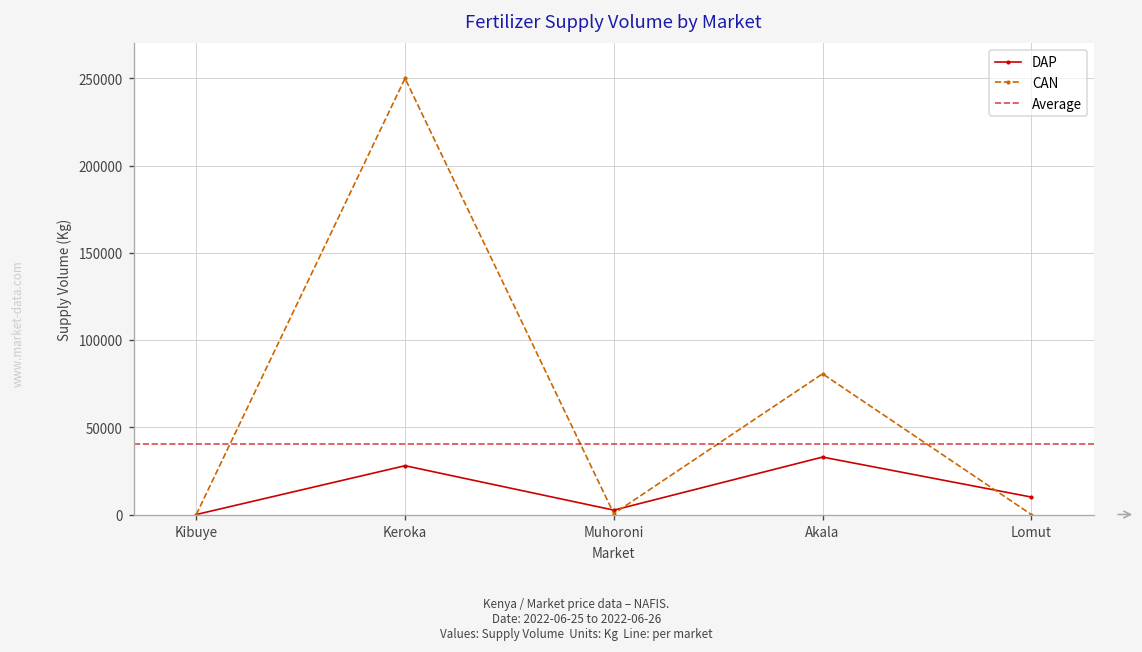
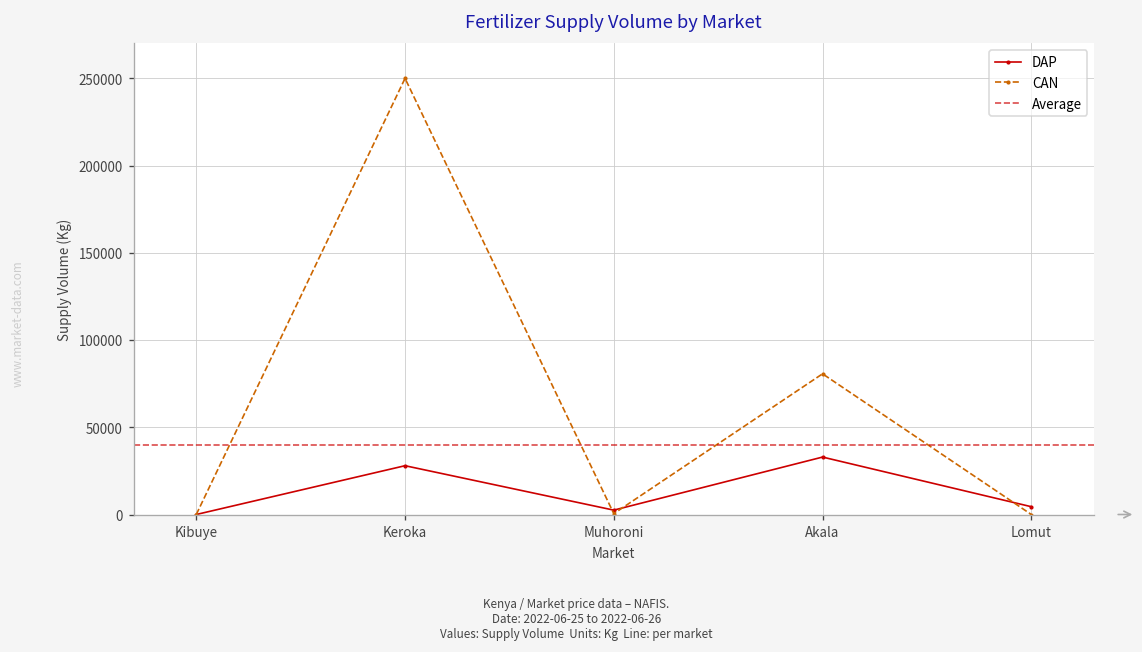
DAP, Lomut: 10000 -> 4000
